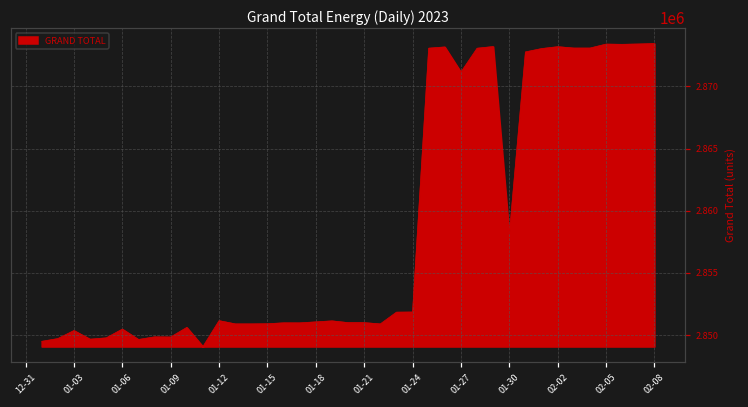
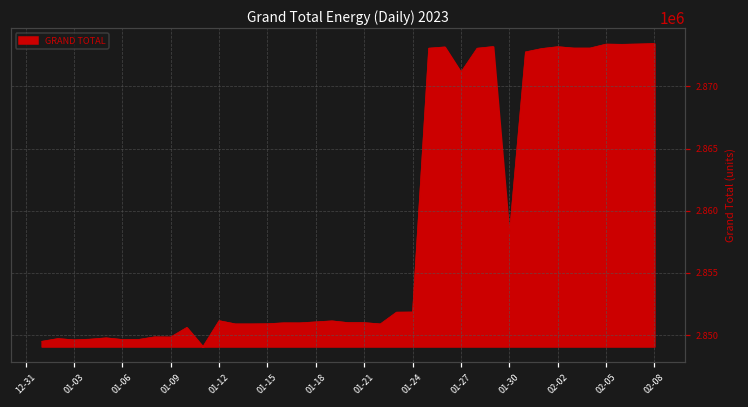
01-03: 2850400 -> 2849600
01-06: 2850500 -> 2849600
